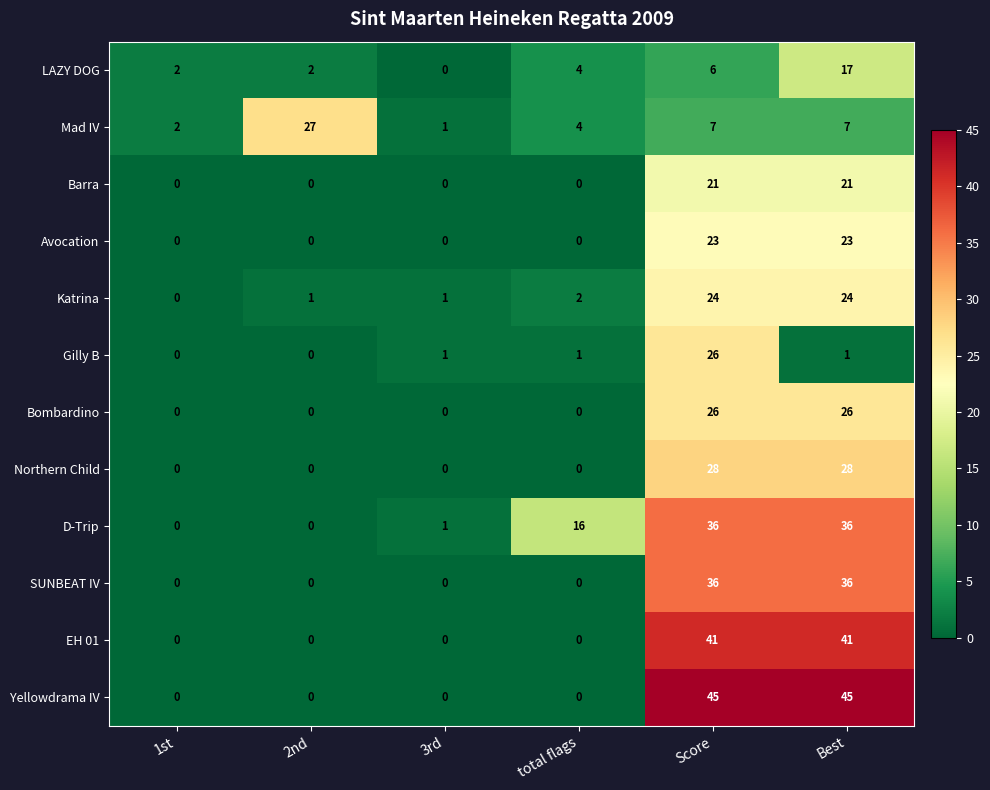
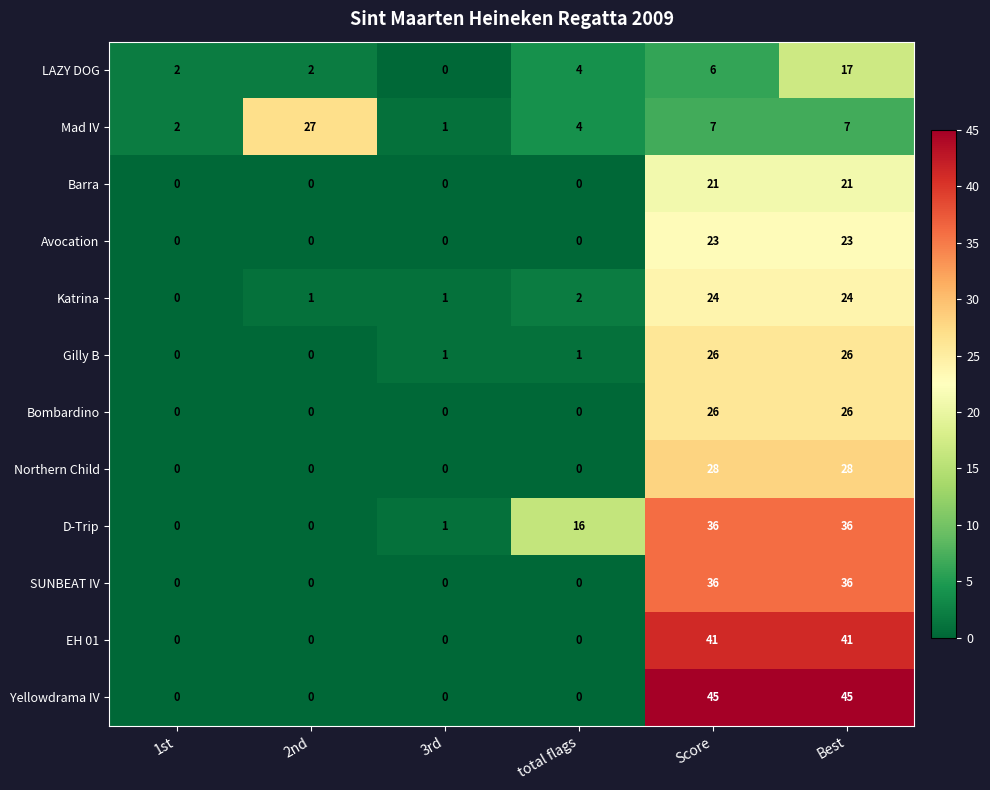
Gilly B, Best: 1 -> 26
